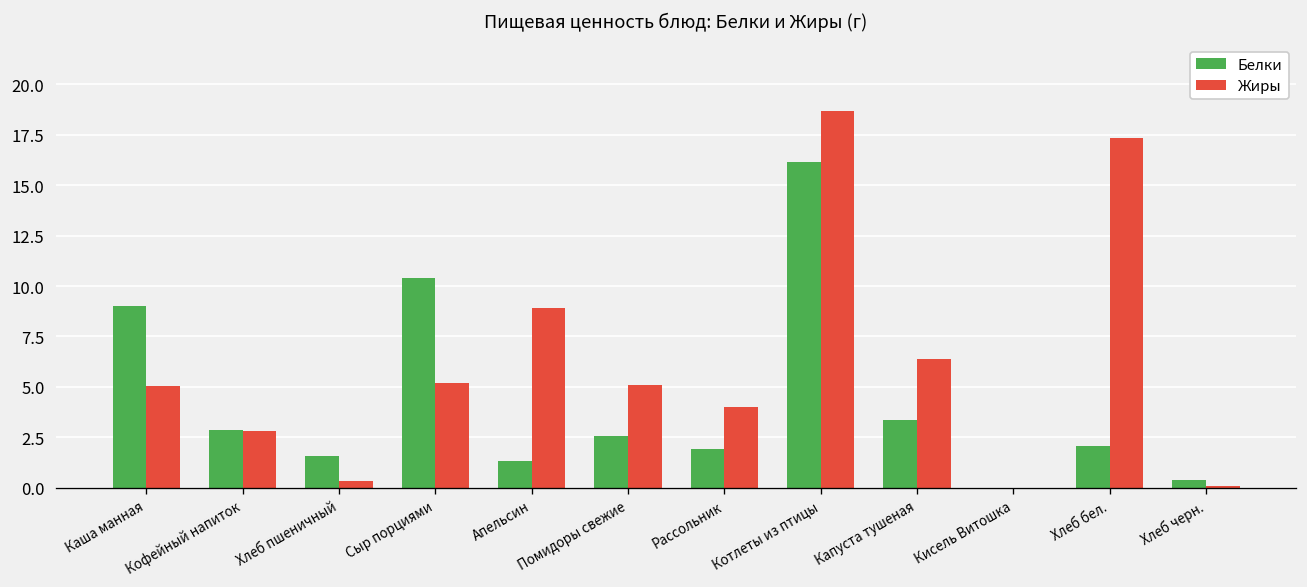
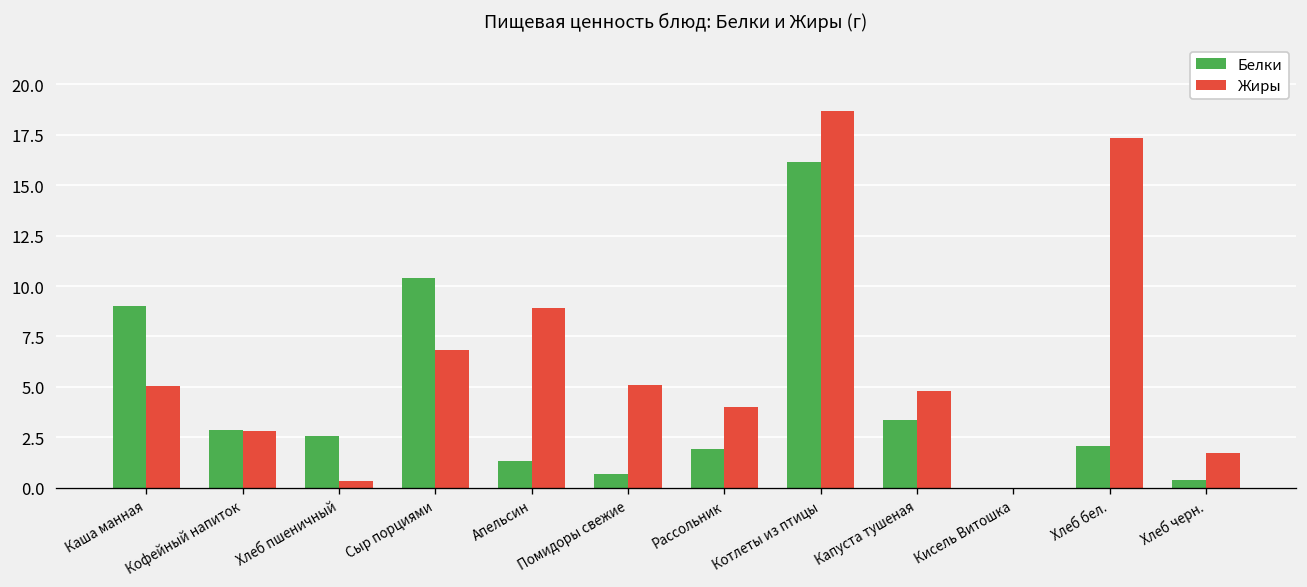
Белки, Хлеб пшеничный: 1.6 -> 2.6
Жиры, Сыр порциями: 5.2 -> 6.8
Белки, Помидоры свежие: 2.6 -> 0.7
Жиры, Капуста тушеная: 6.4 -> 4.8
Жиры, Хлеб черн.: 0.1 -> 1.7
